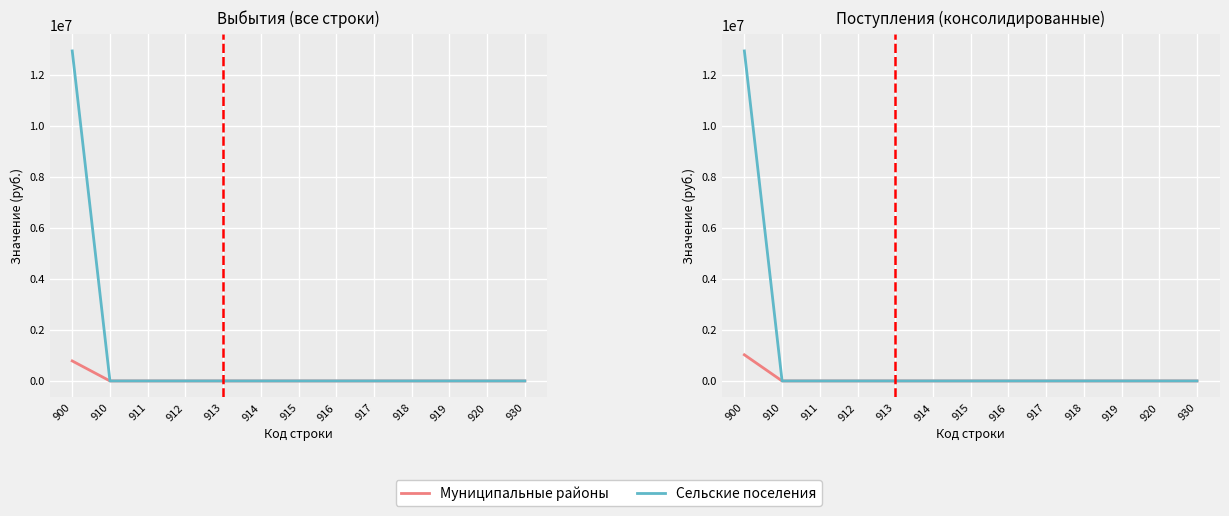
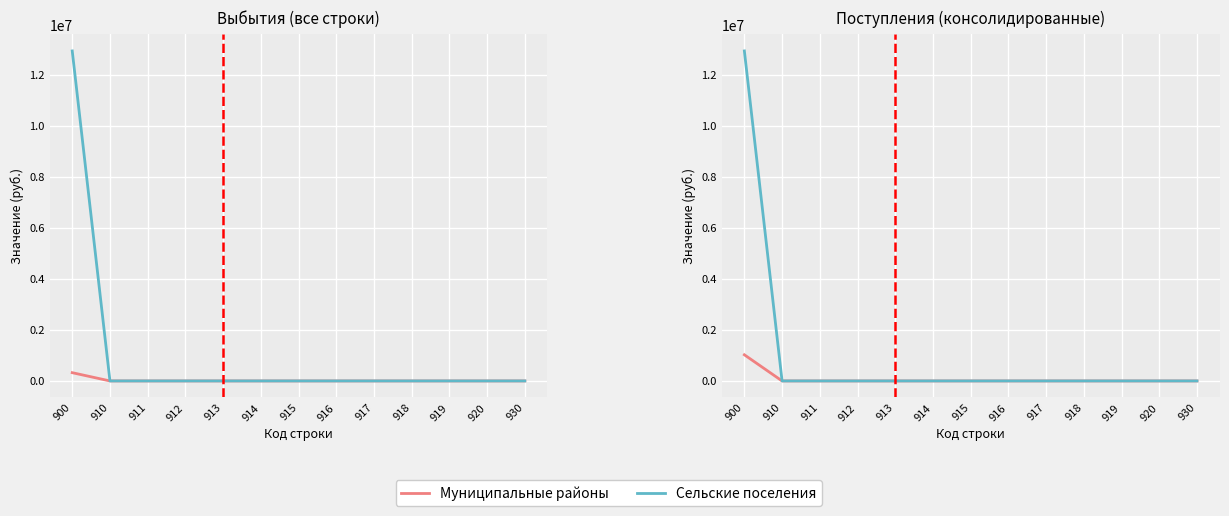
Выбытия (все строки), Муниципальные районы, 900: 800000 -> 300000
